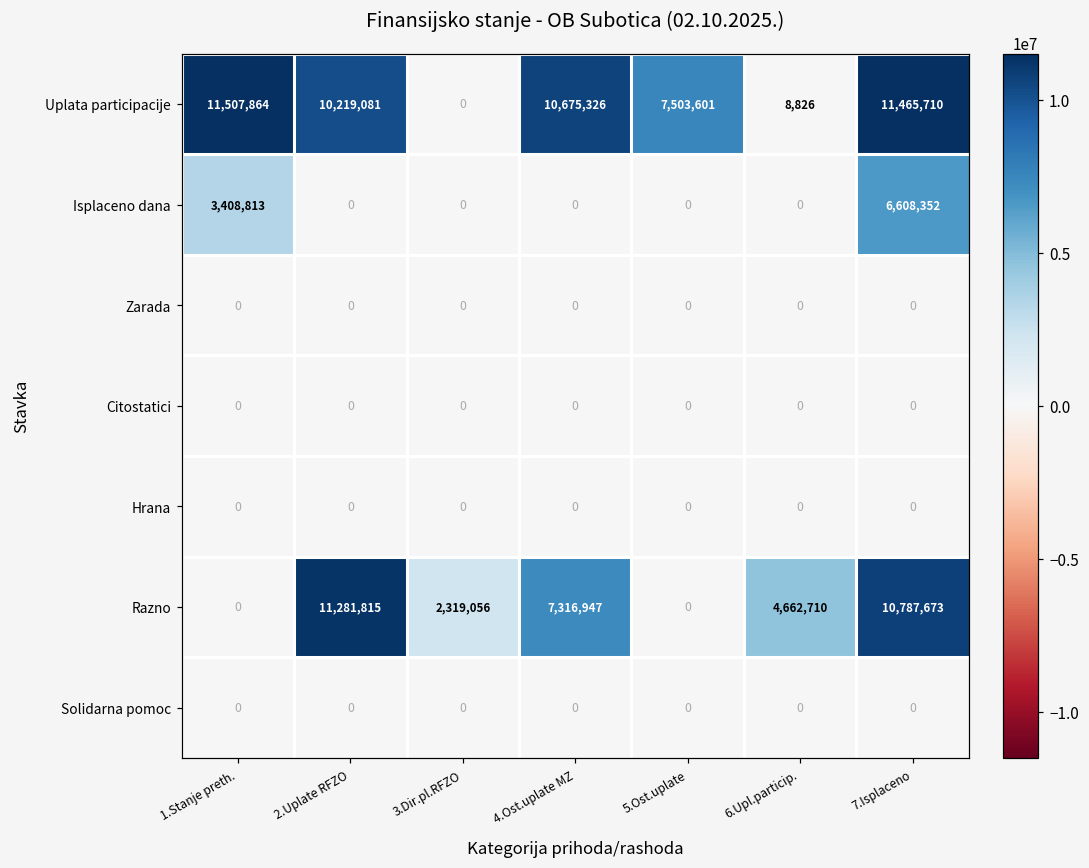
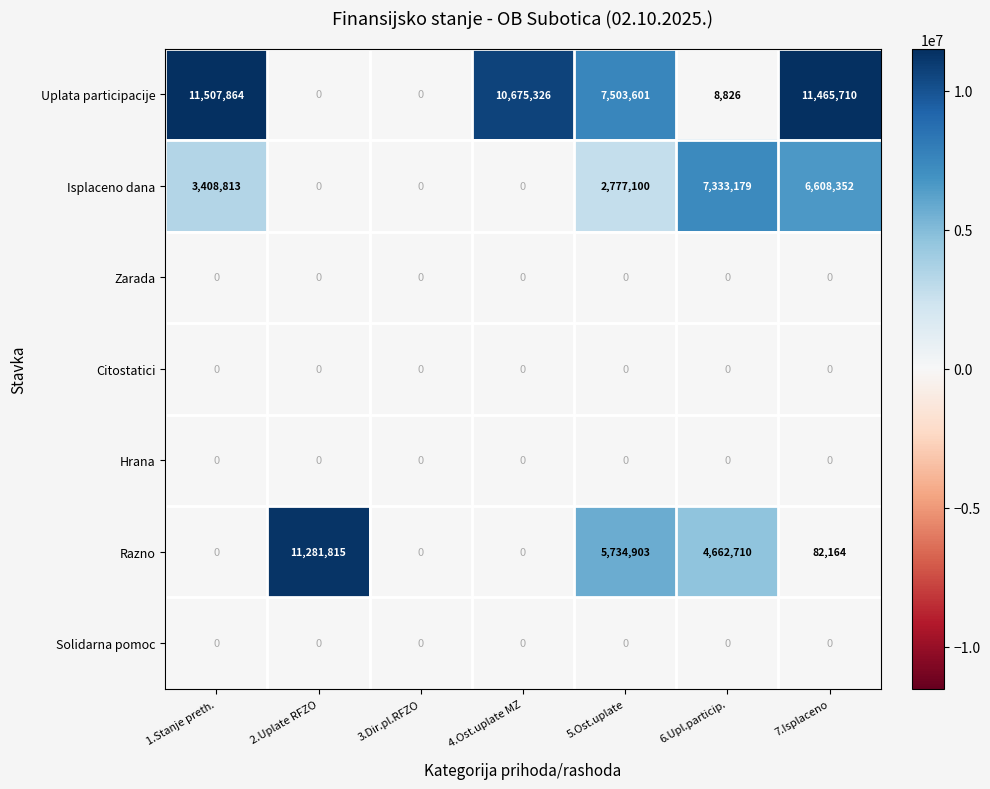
Uplata participacije, 2.Uplate RFZO: 10,219,081 -> 0
Isplaceno dana, 5.Ost.uplate: 0 -> 2,777,100
Isplaceno dana, 6.Upl.particip.: 0 -> 7,333,179
Razno, 3.Dir.pl.RFZO: 2,319,056 -> 0
Razno, 4.Ost.uplate MZ: 7,316,947 -> 0
Razno, 5.Ost.uplate: 0 -> 5,734,903
Razno, 7.Isplaceno: 10,787,673 -> 82,164
